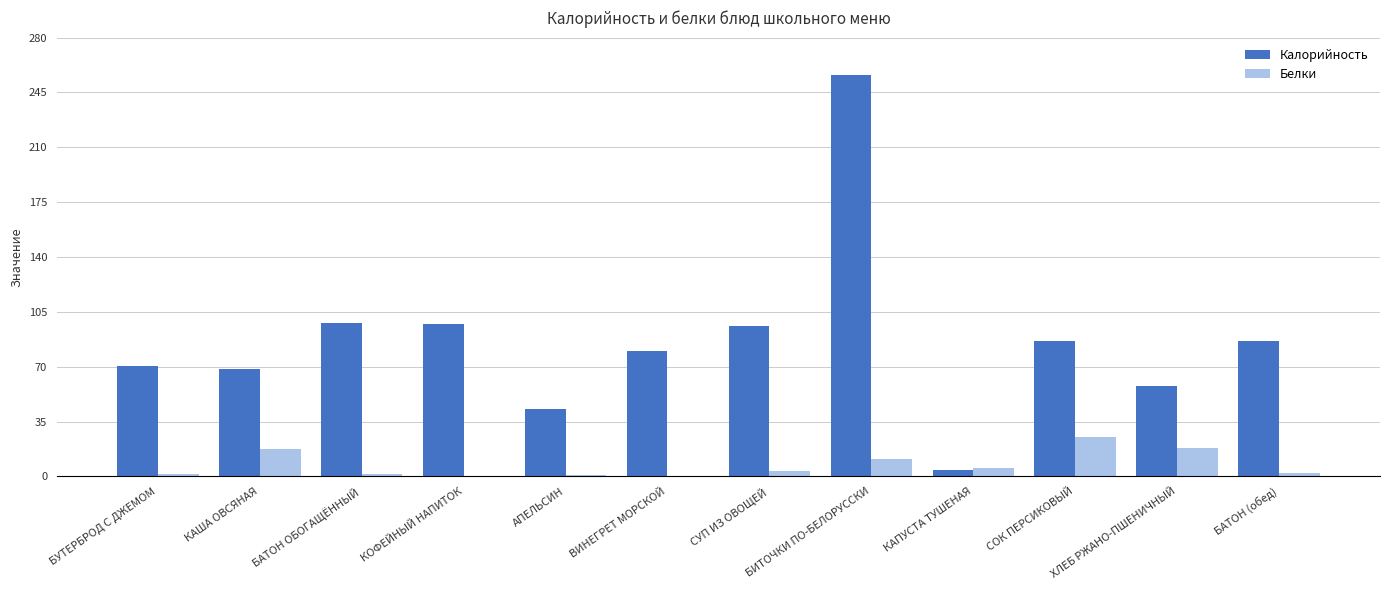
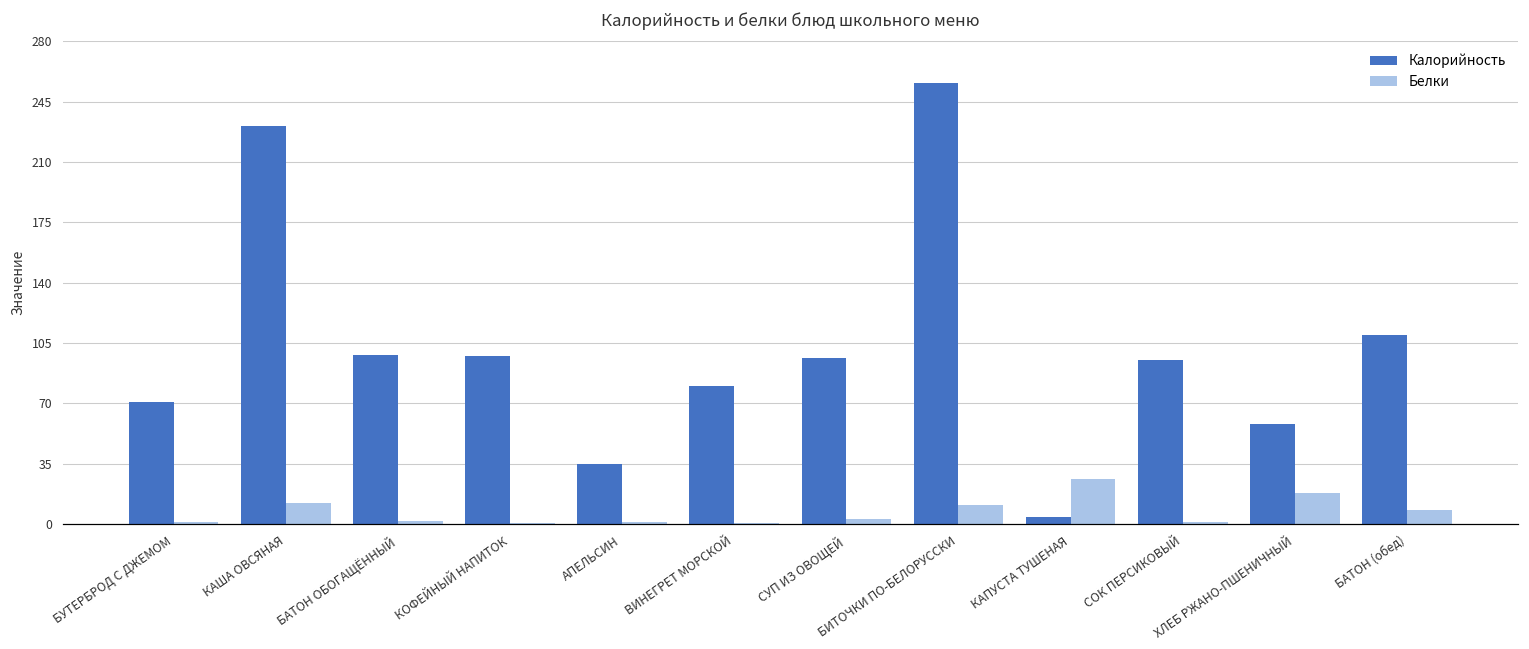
Калорийность, КАША ОВСЯНАЯ: 68 -> 231
Белки, КАША ОВСЯНАЯ: 17 -> 12
Калорийность, АПЕЛЬСИН: 43 -> 35
Белки, КАПУСТА ТУШЕНАЯ: 6 -> 26
Калорийность, СОК ПЕРСИКОВЫЙ: 87 -> 95
Белки, СОК ПЕРСИКОВЫЙ: 25 -> 1
Калорийность, БАТОН (обед): 86 -> 110
Белки, БАТОН (обед): 2 -> 8
